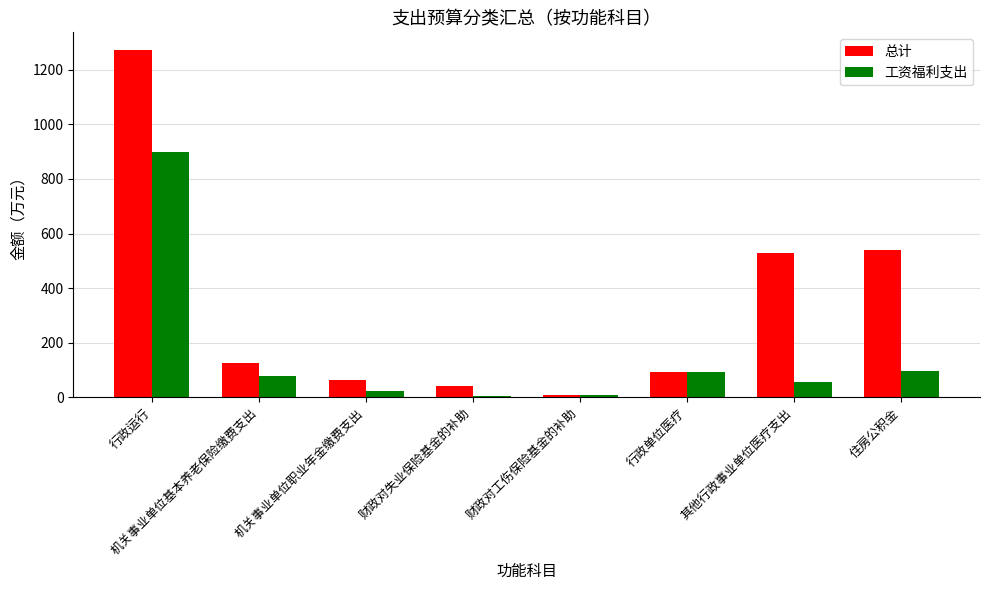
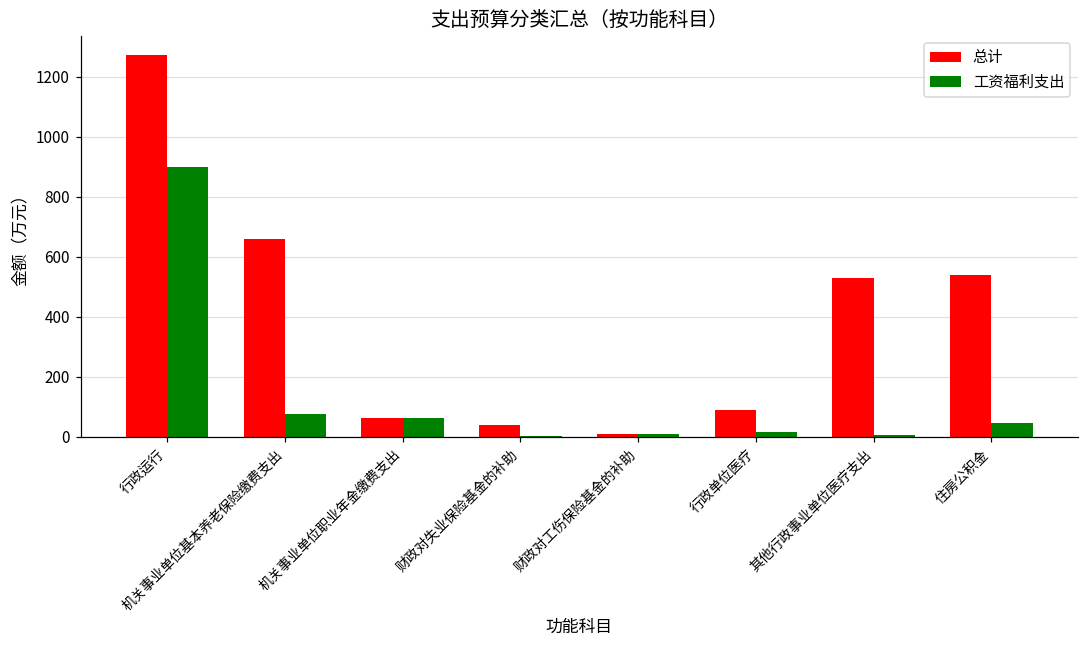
总计, 机关事业单位基本养老保险缴费支出: 130 -> 660
工资福利支出, 机关事业单位职业年金缴费支出: 20 -> 60
工资福利支出, 行政单位医疗: 90 -> 20
工资福利支出, 其他行政事业单位医疗支出: 50 -> 10
工资福利支出, 住房公积金: 90 -> 50
